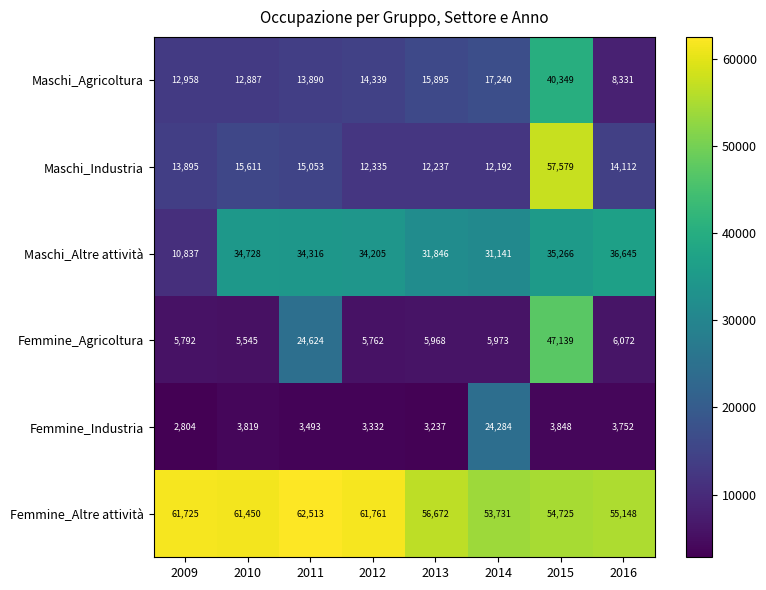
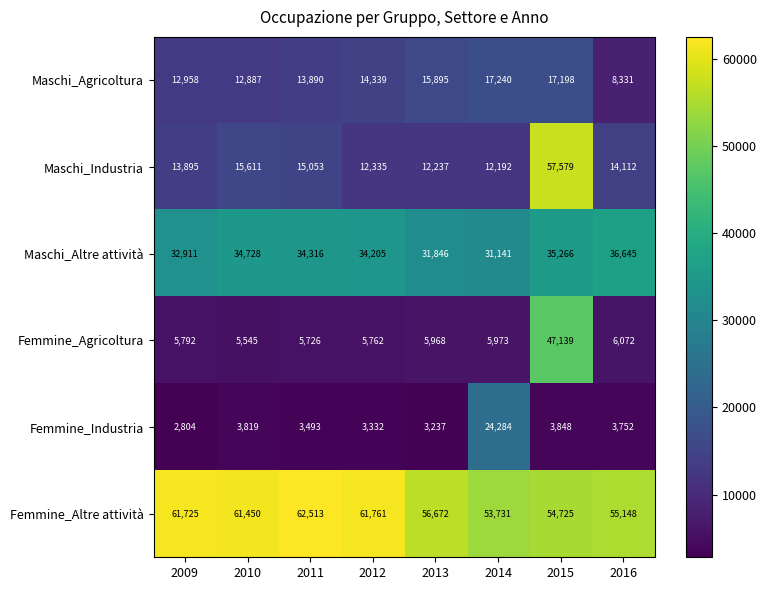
Maschi_Agricoltura, 2015: 40,349 -> 17,198
Maschi_Altre attività, 2009: 10,837 -> 32,911
Femmine_Agricoltura, 2011: 24,624 -> 5,726
